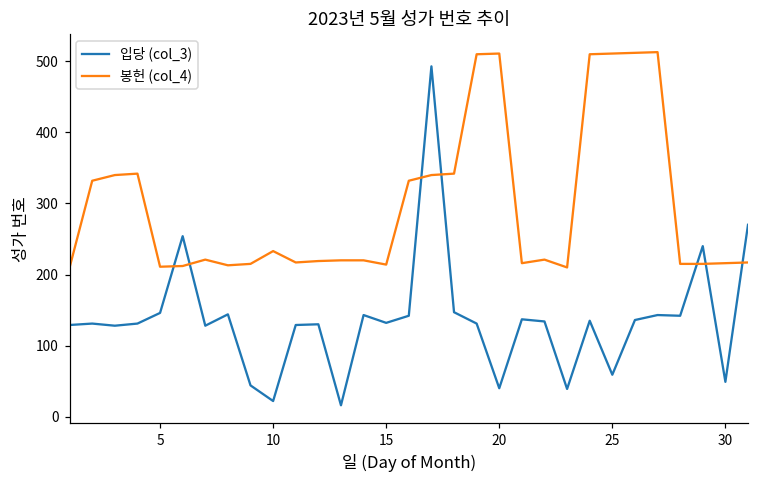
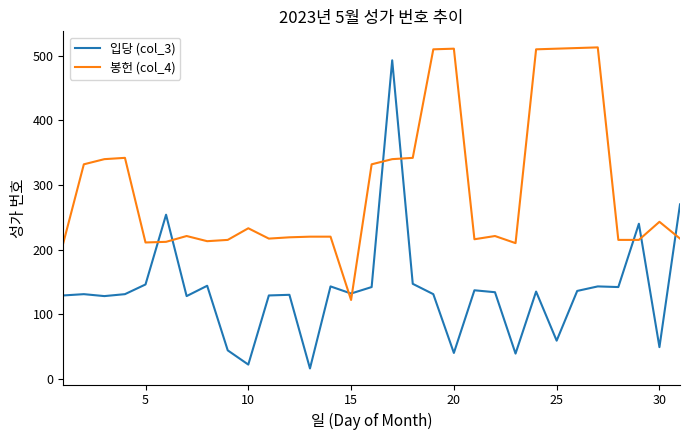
봉헌 (col_4), 15: 210 -> 120
봉헌 (col_4), 30: 220 -> 240
